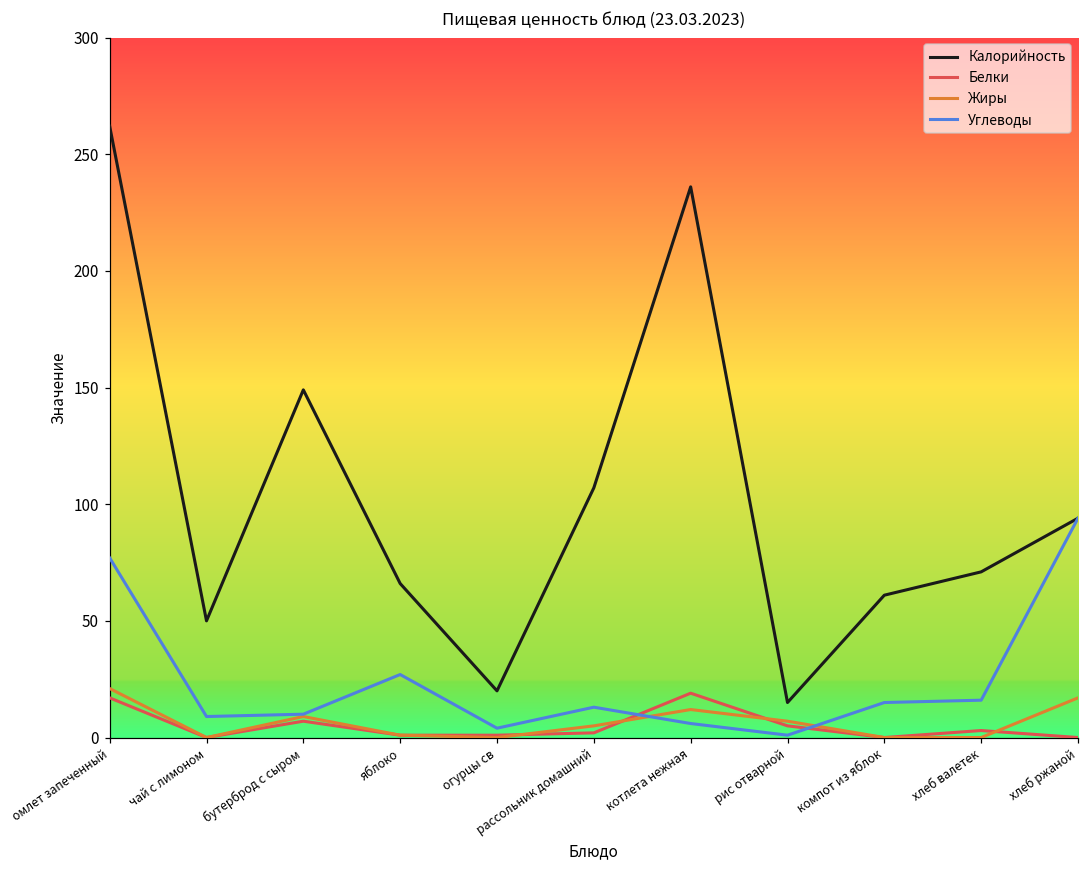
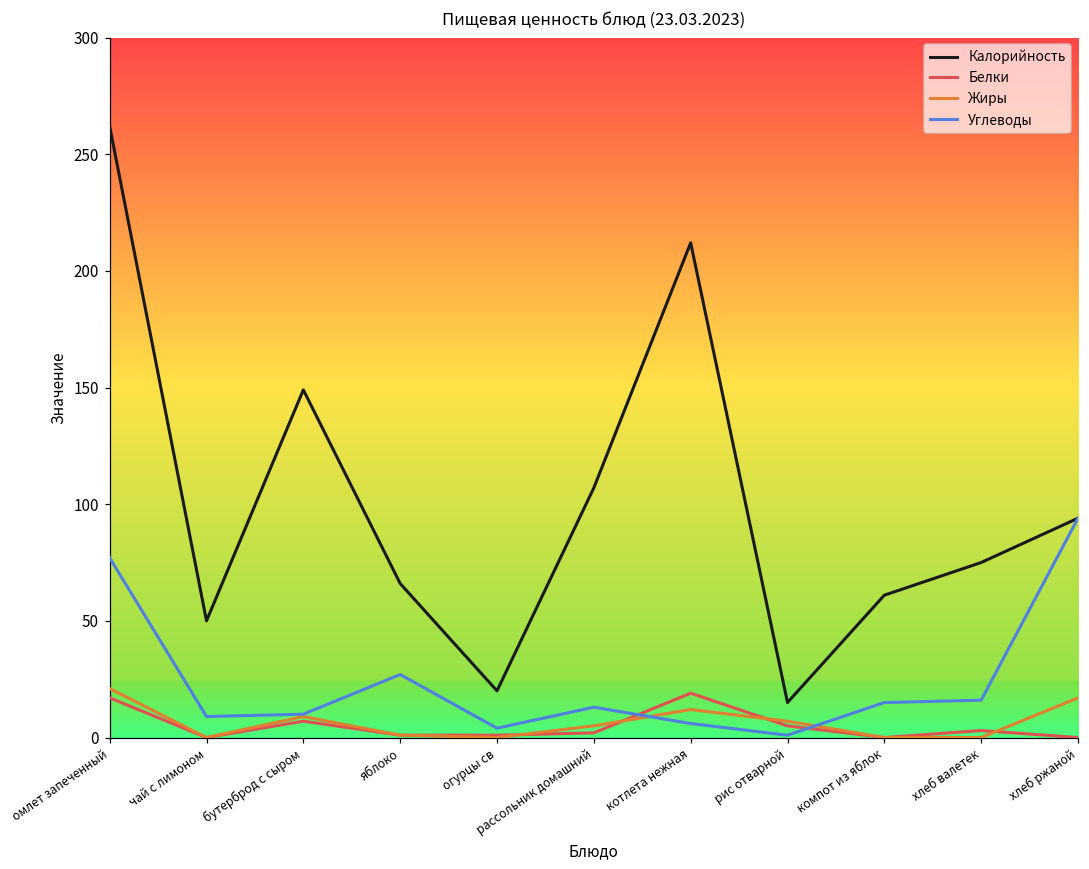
Калорийность, котлета нежная: 236 -> 212
Калорийность, хлеб валетек: 71 -> 75
